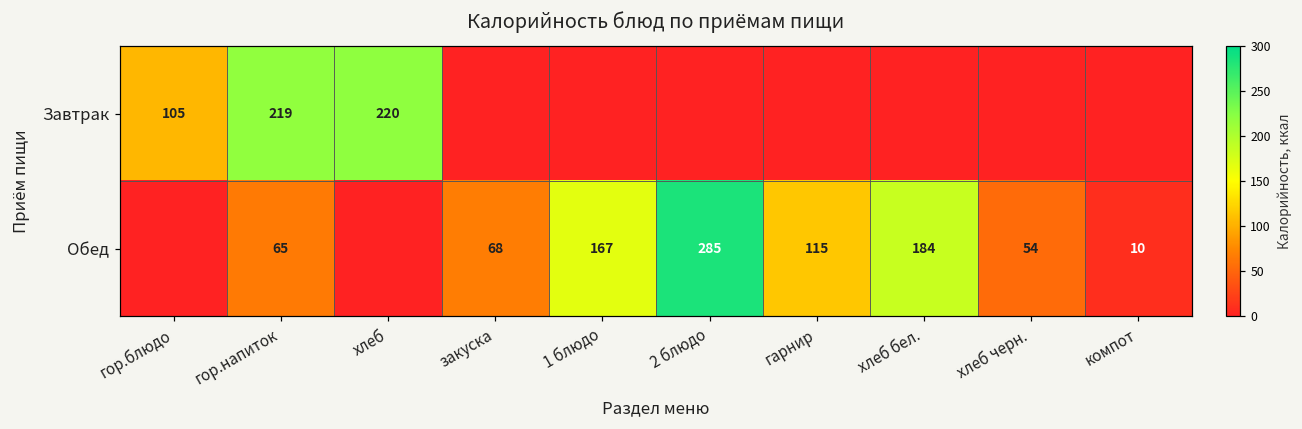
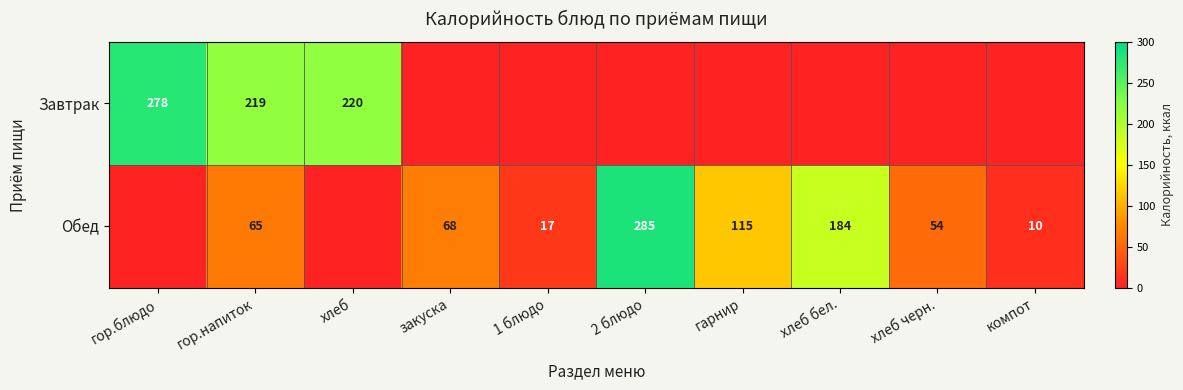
Завтрак, гор.блюдо: 105 -> 278
Обед, 1 блюдо: 167 -> 17
